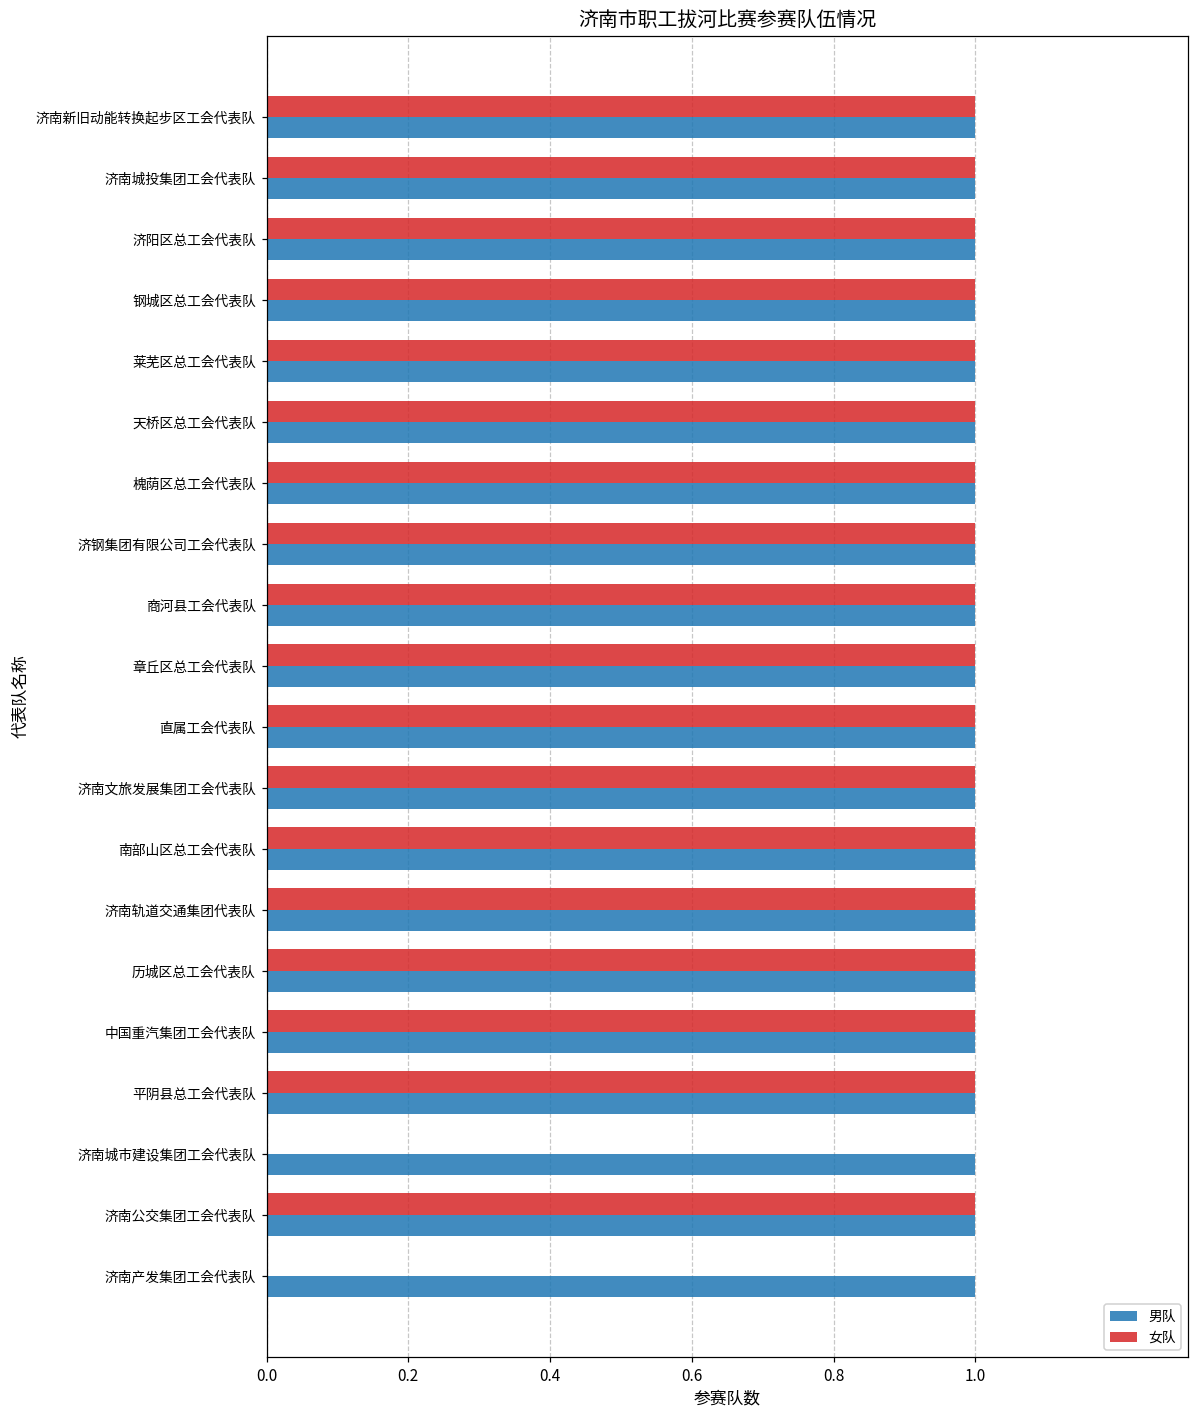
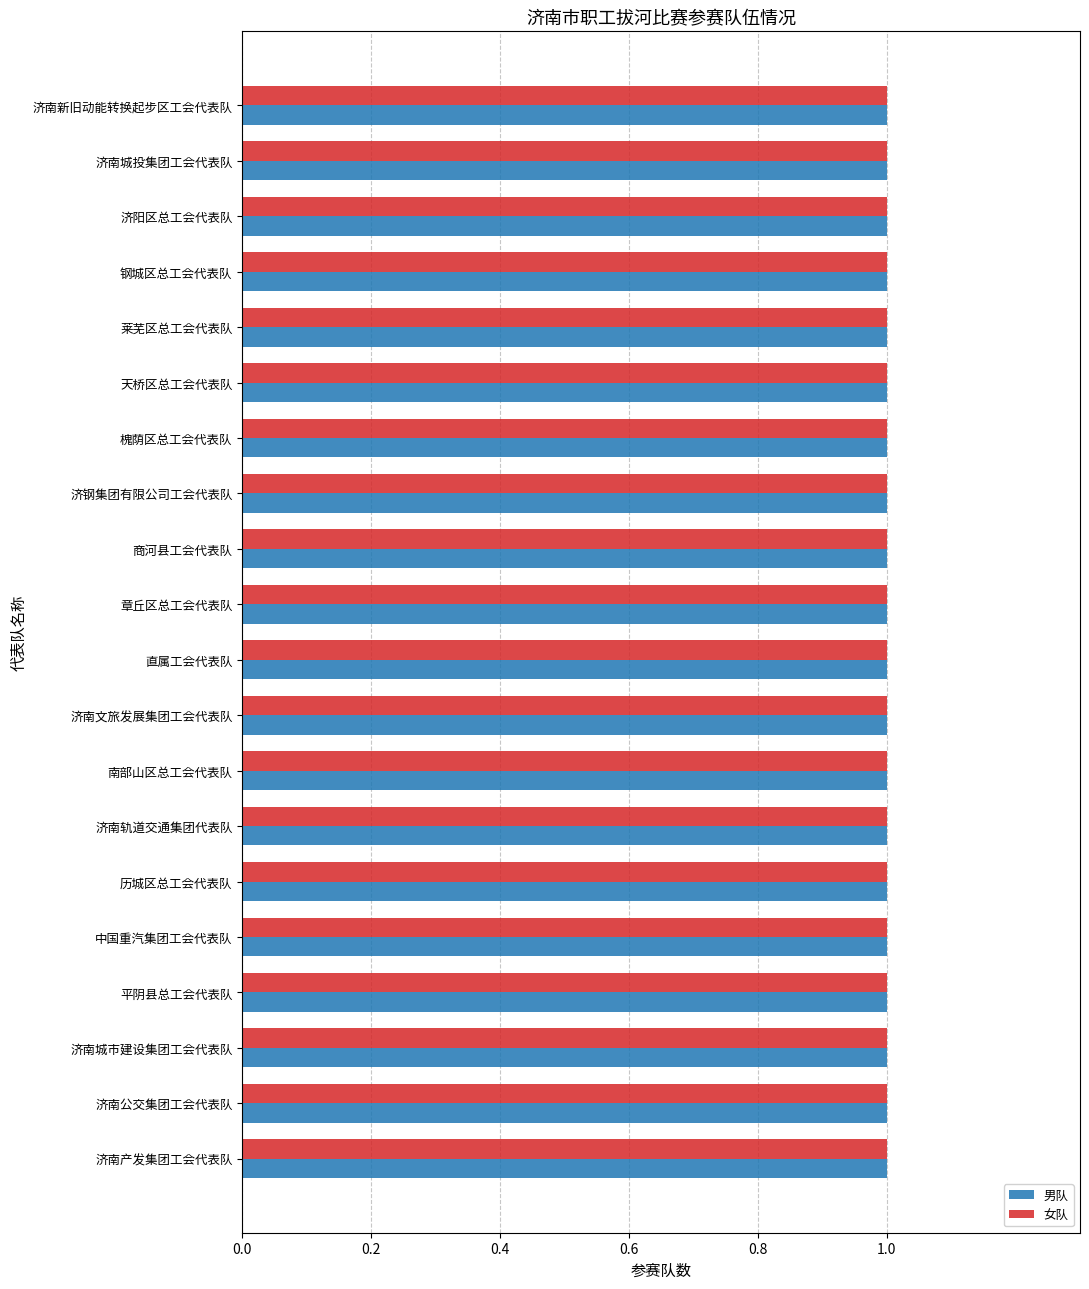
女队, 济南城市建设集团工会代表队: 0 -> 1
女队, 济南产发集团工会代表队: 0 -> 1
